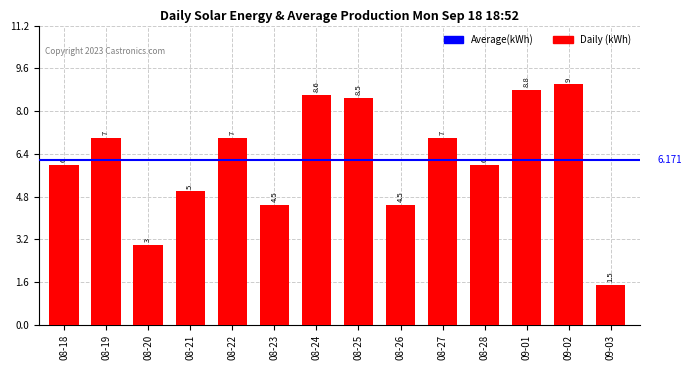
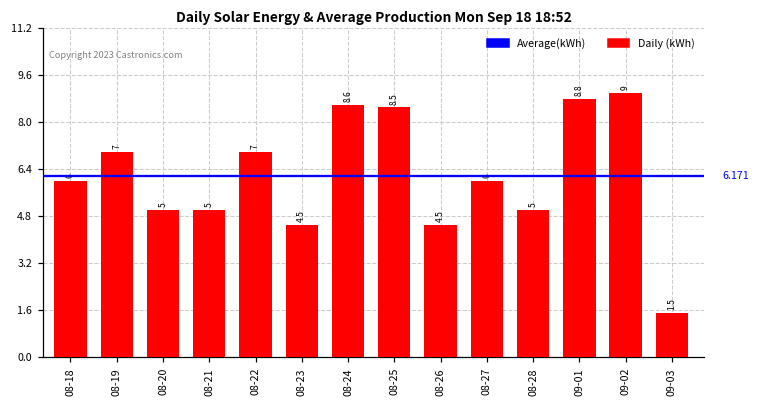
08-20: 3 -> 5
08-27: 7 -> 6
08-28: 6 -> 5
